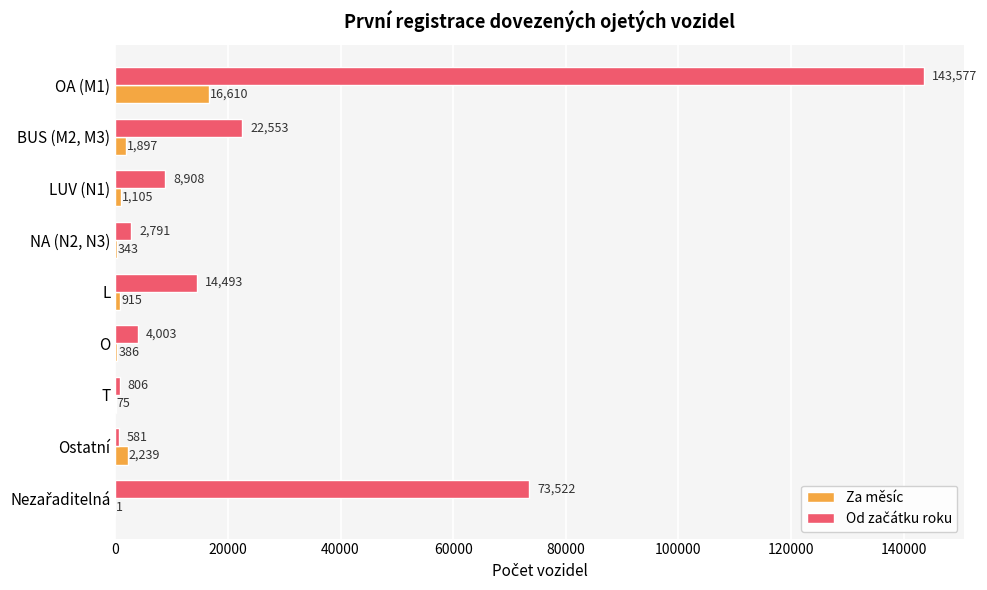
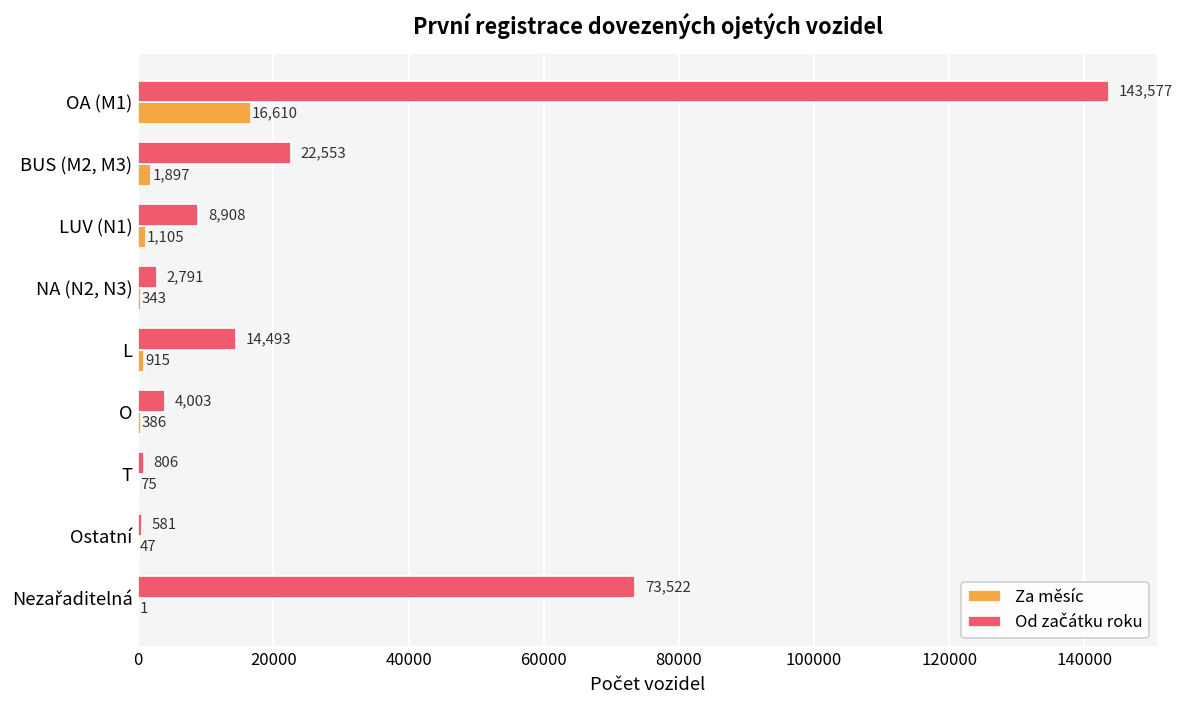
Za měsíc, Ostatní: 2,239 -> 47
